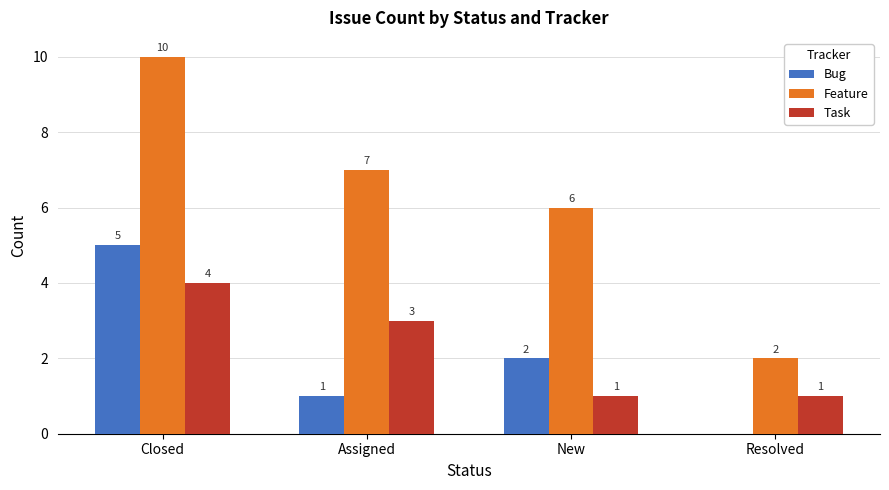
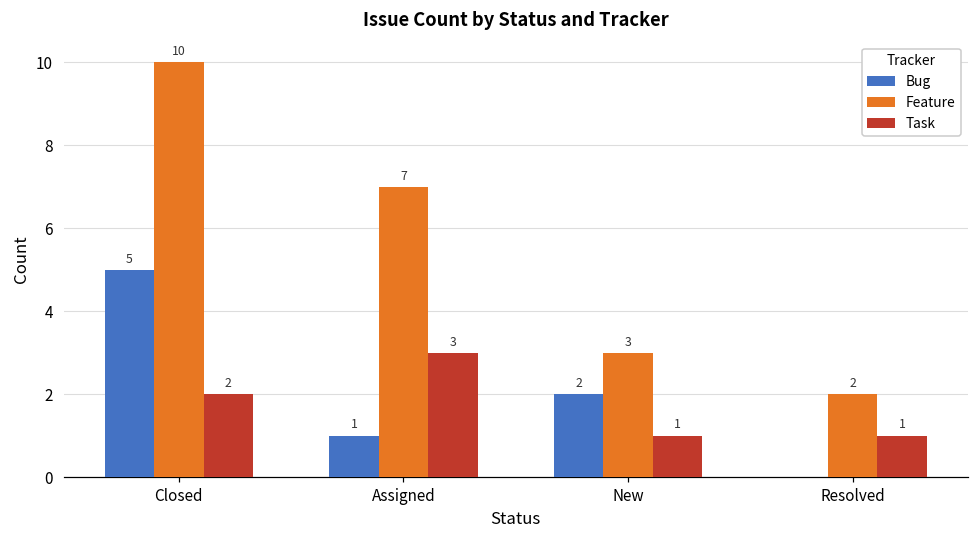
Task, Closed: 4 -> 2
Feature, New: 6 -> 3
